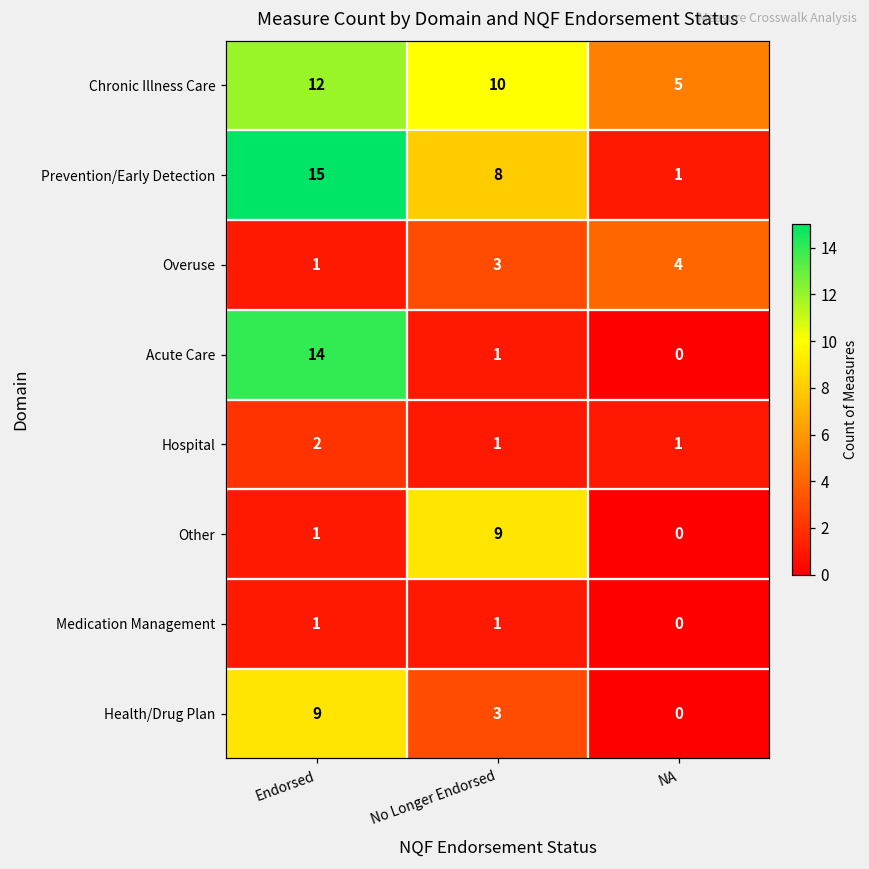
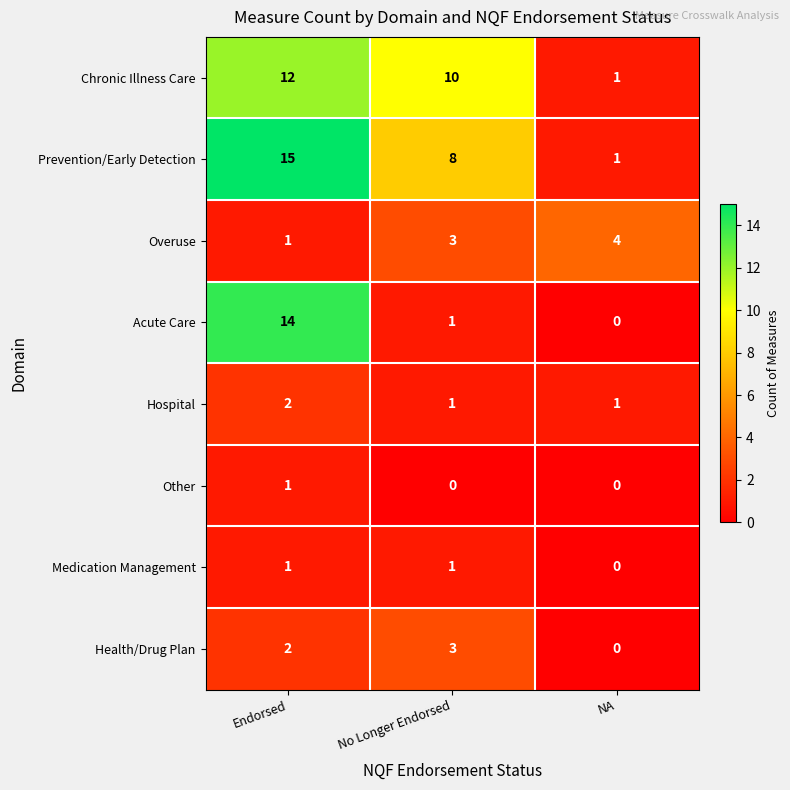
Chronic Illness Care, NA: 5 -> 1
Other, No Longer Endorsed: 9 -> 0
Health/Drug Plan, Endorsed: 9 -> 2
